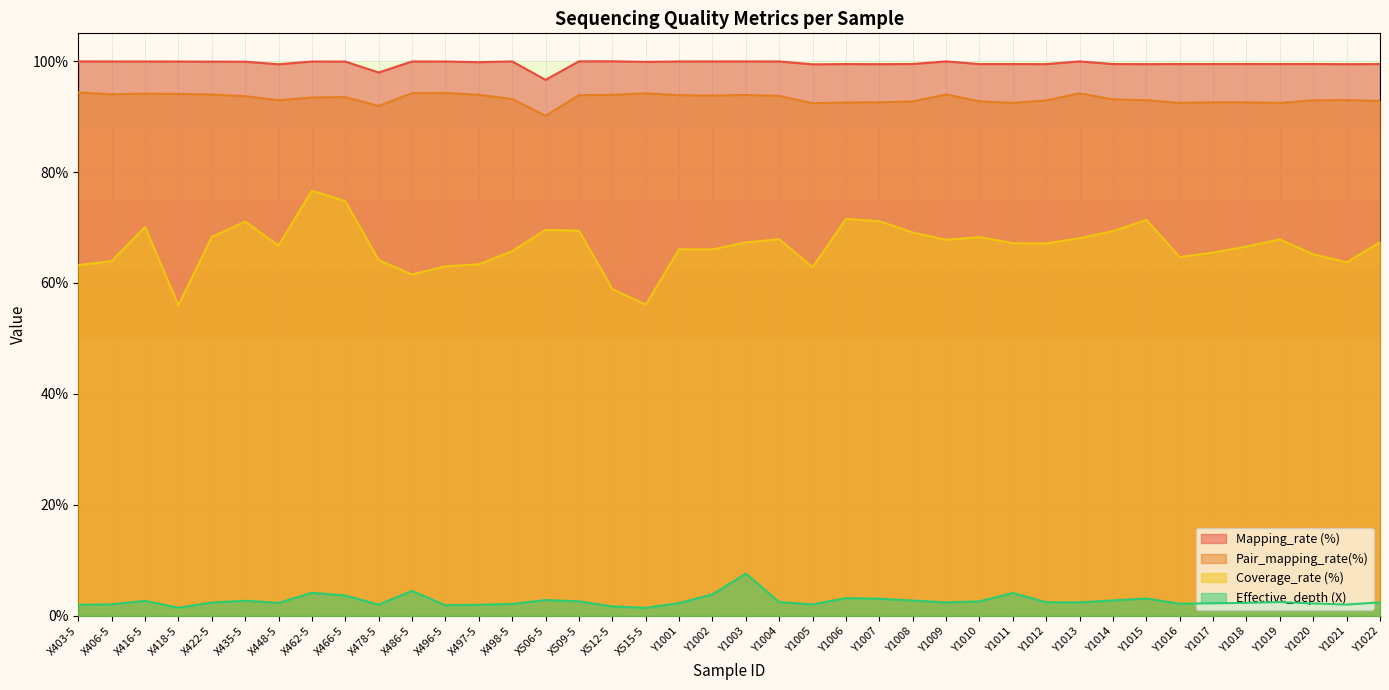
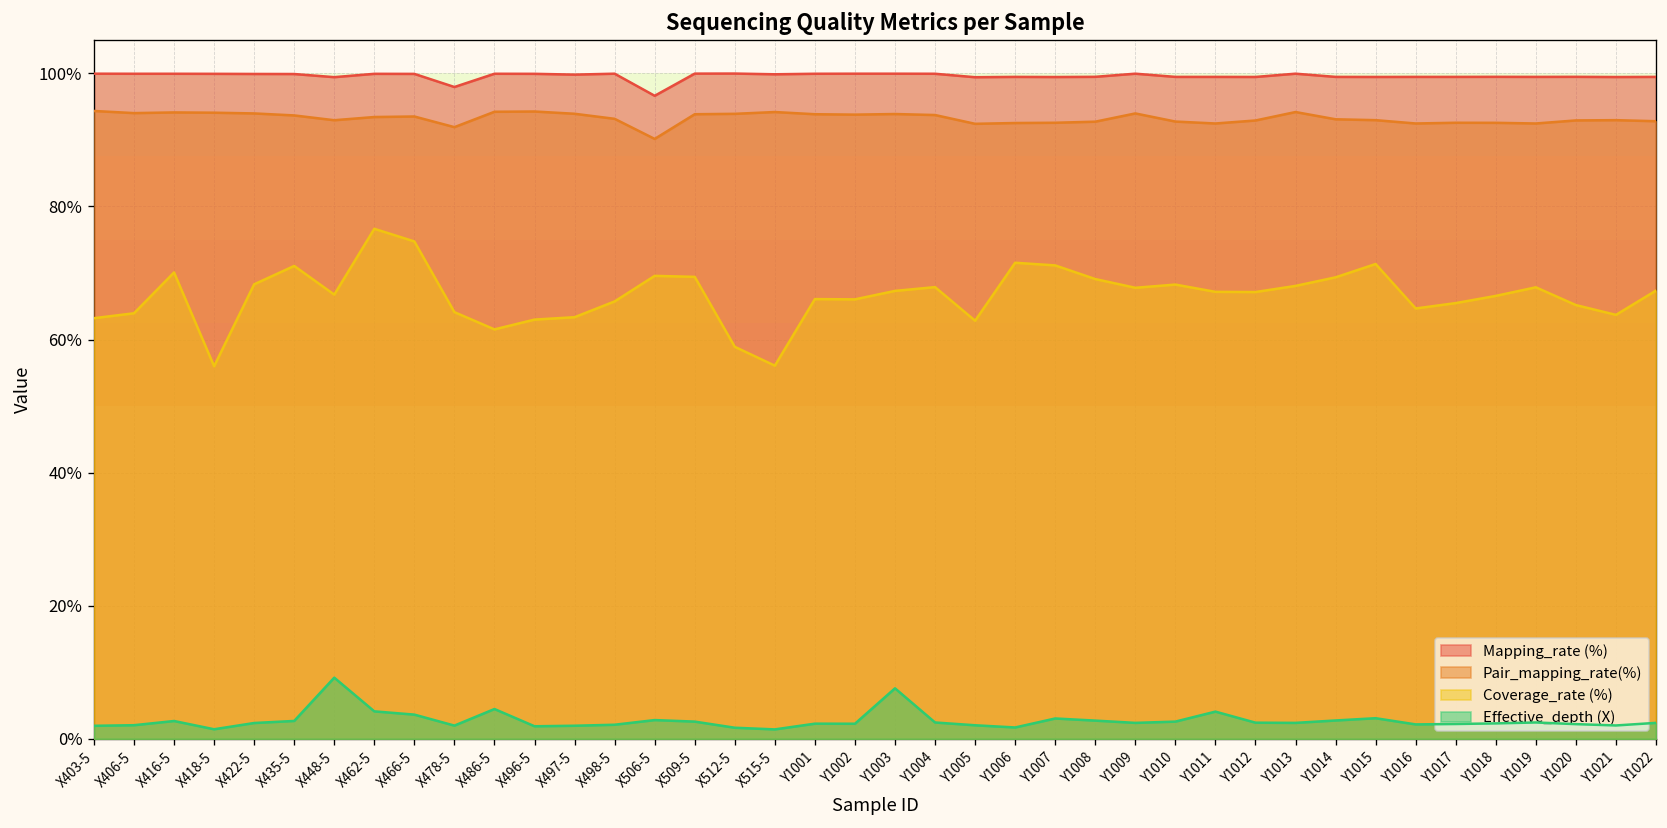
Effective_depth (X), X448-5: 2% -> 9%
Effective_depth (X), Y1002: 4% -> 2%
Effective_depth (X), Y1006: 3% -> 2%
